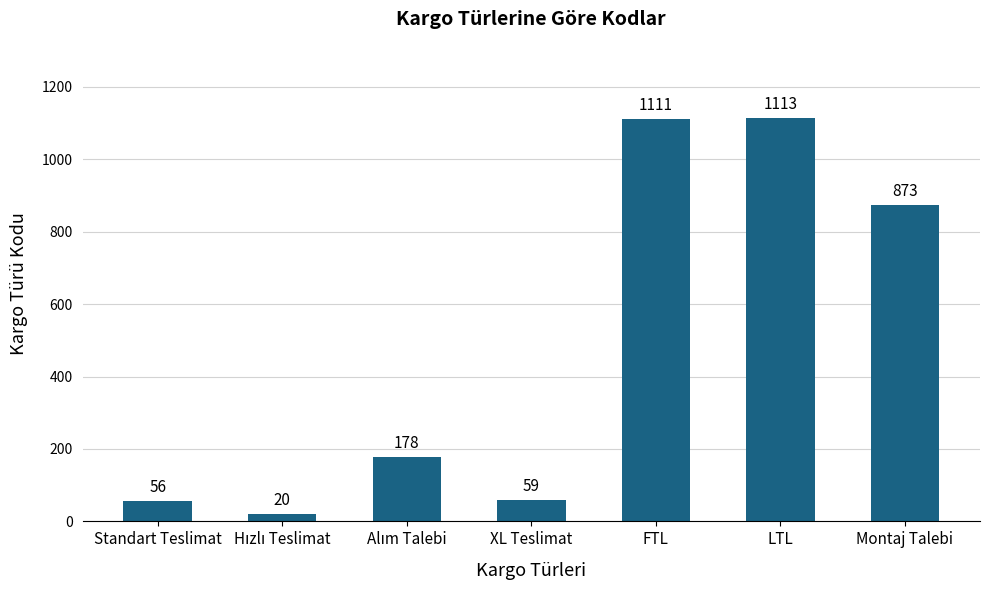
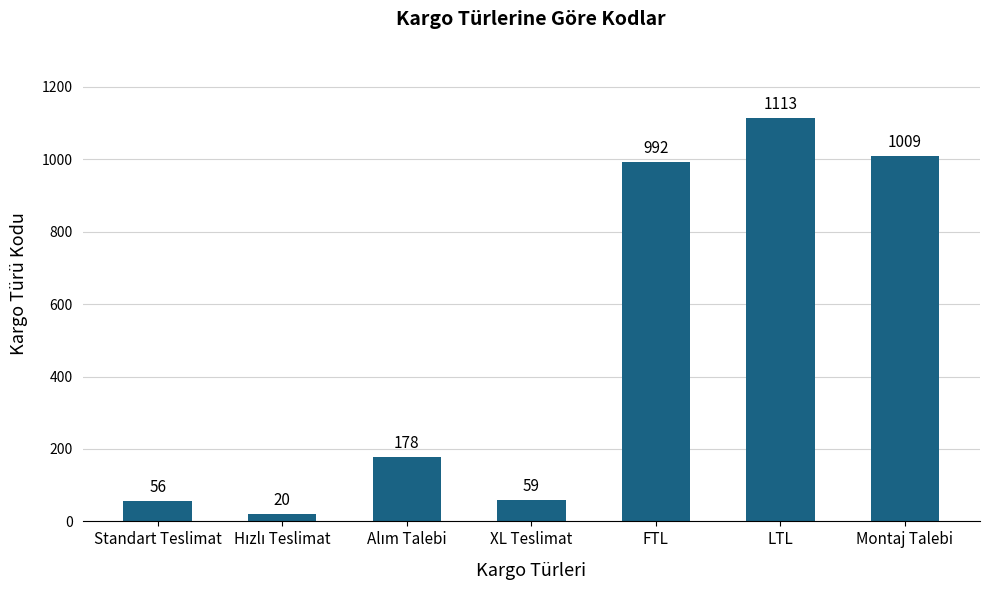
FTL: 1111 -> 992
Montaj Talebi: 873 -> 1009
